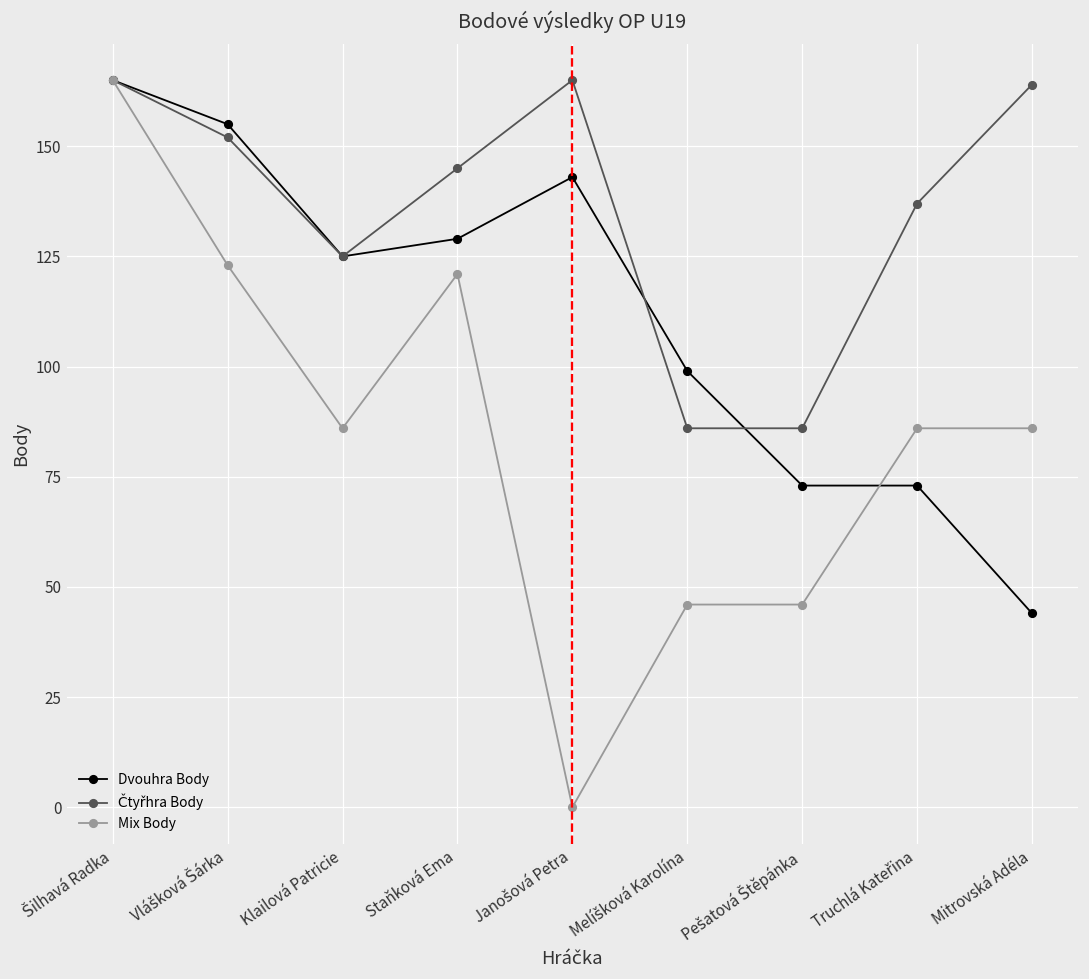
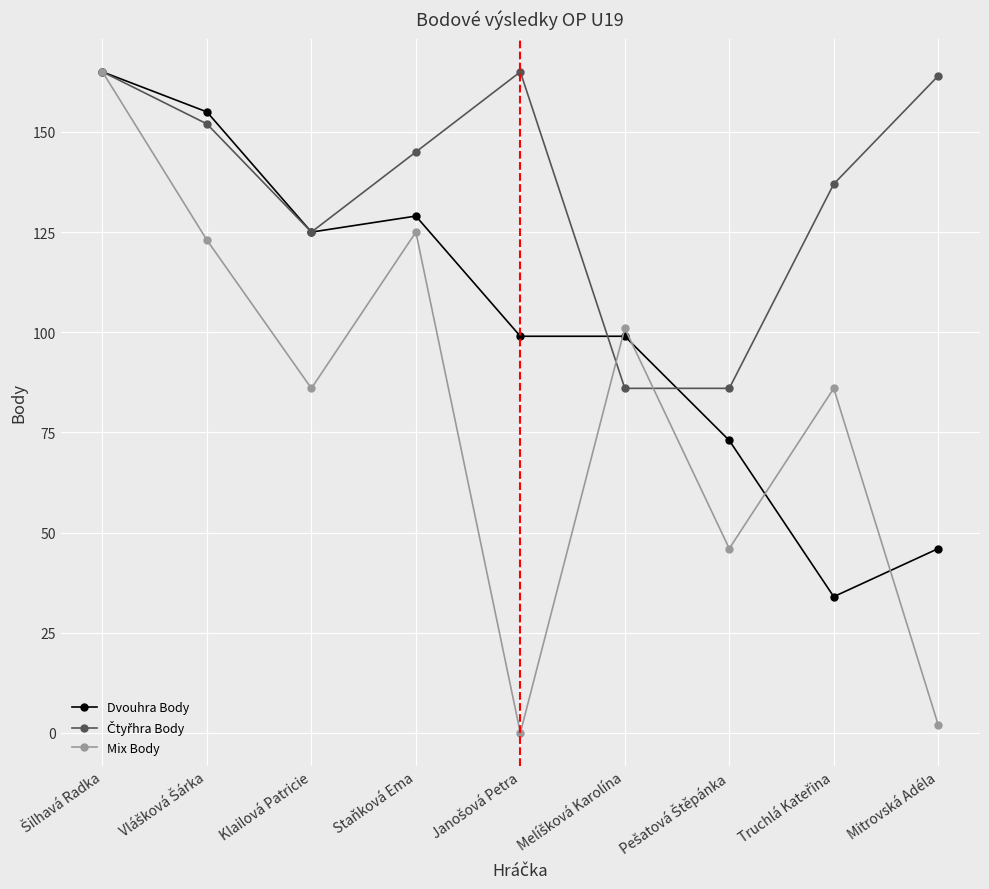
Mix Body, Staňková Ema: 121 -> 125
Dvouhra Body, Janošová Petra: 143 -> 99
Mix Body, Melíšková Karolína: 46 -> 101
Dvouhra Body, Truchlá Kateřina: 73 -> 34
Dvouhra Body, Mitrovská Adéla: 44 -> 46
Mix Body, Mitrovská Adéla: 86 -> 2
